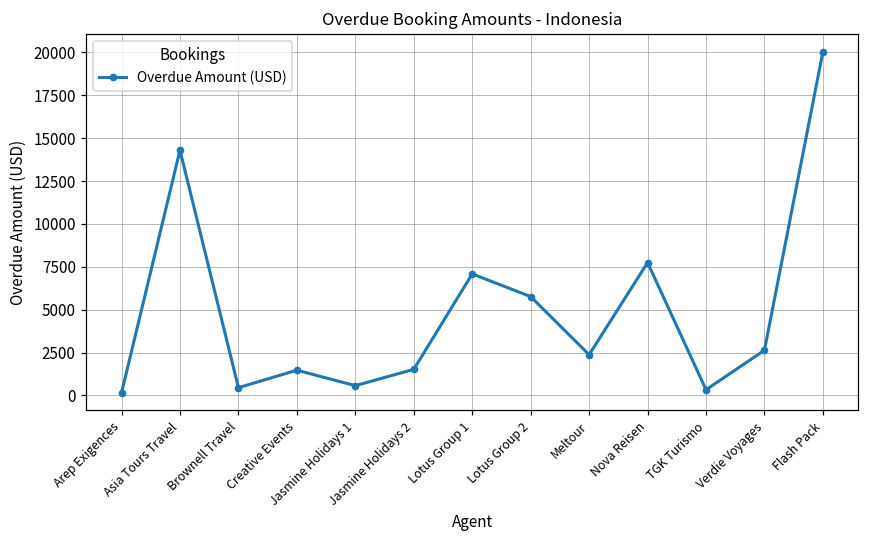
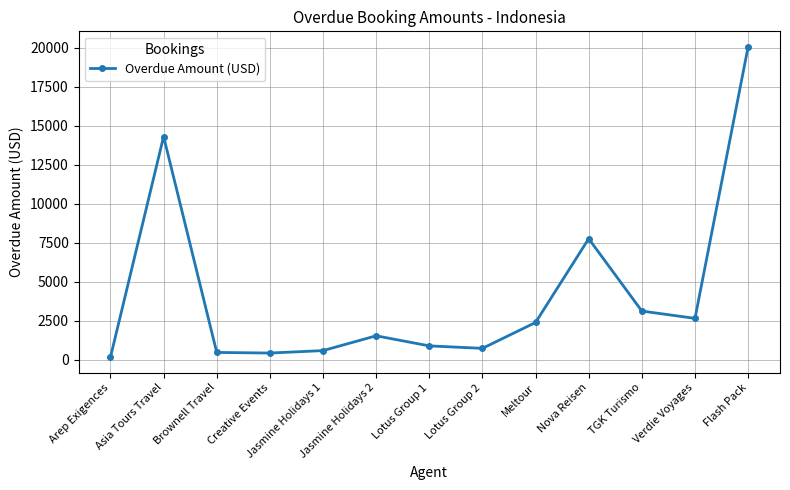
Creative Events: 1500 -> 400
Lotus Group 1: 7100 -> 900
Lotus Group 2: 5800 -> 700
TGK Turismo: 300 -> 3100
